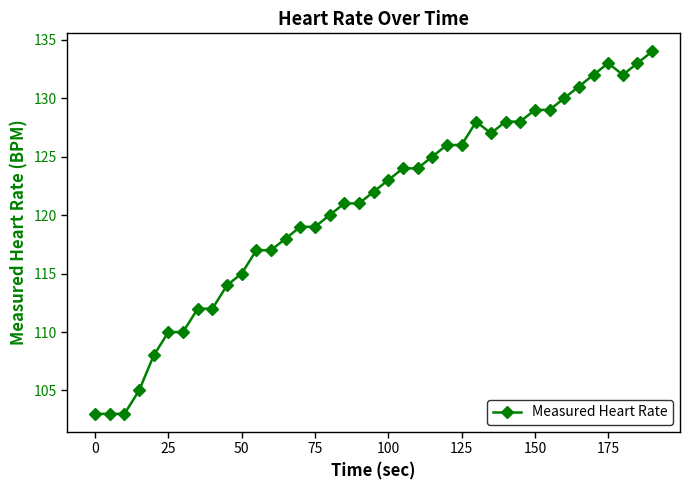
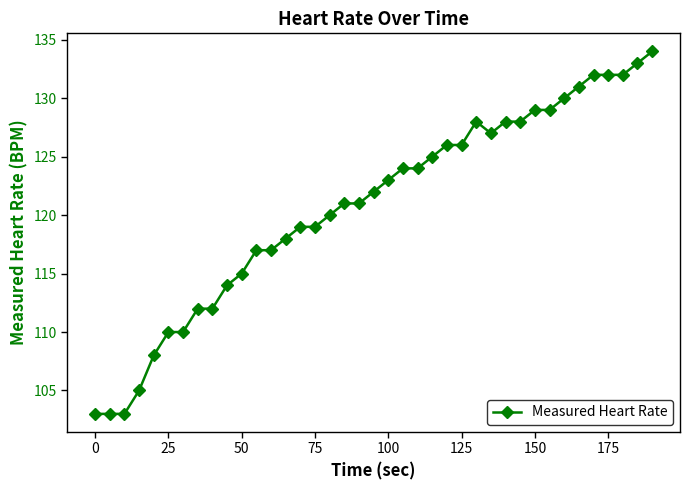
175: 133 -> 132
